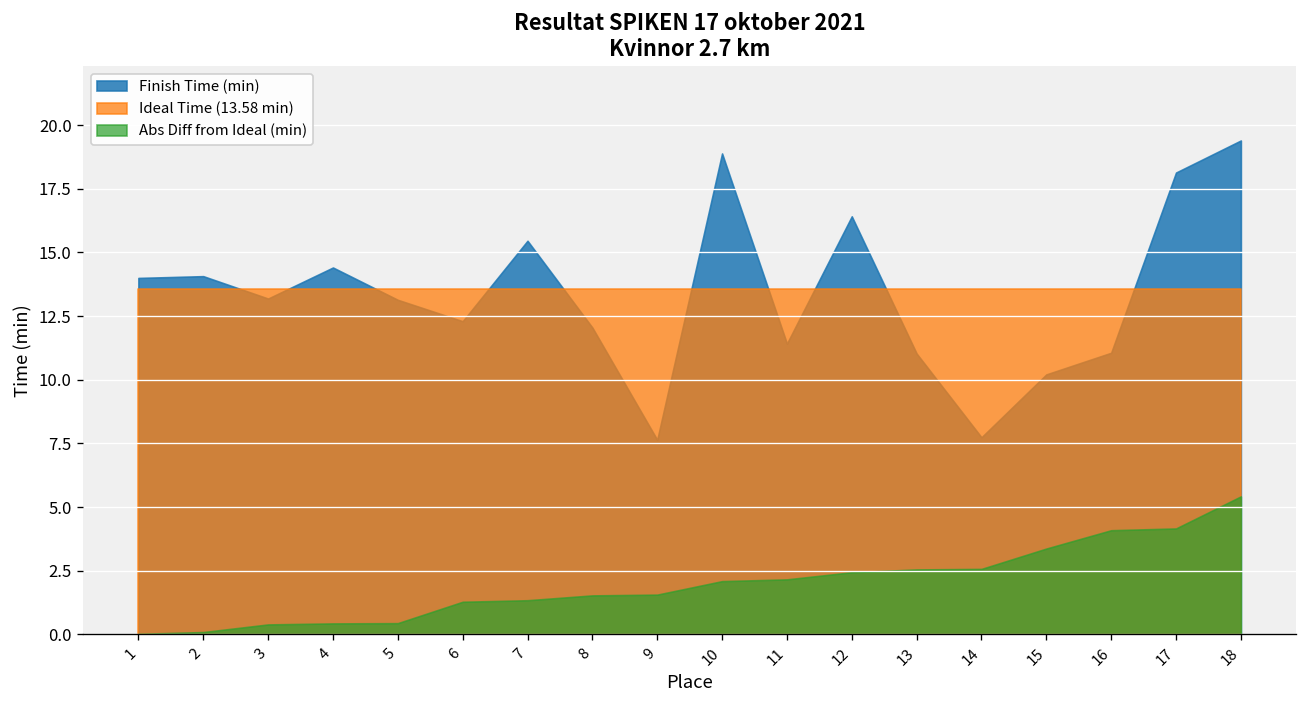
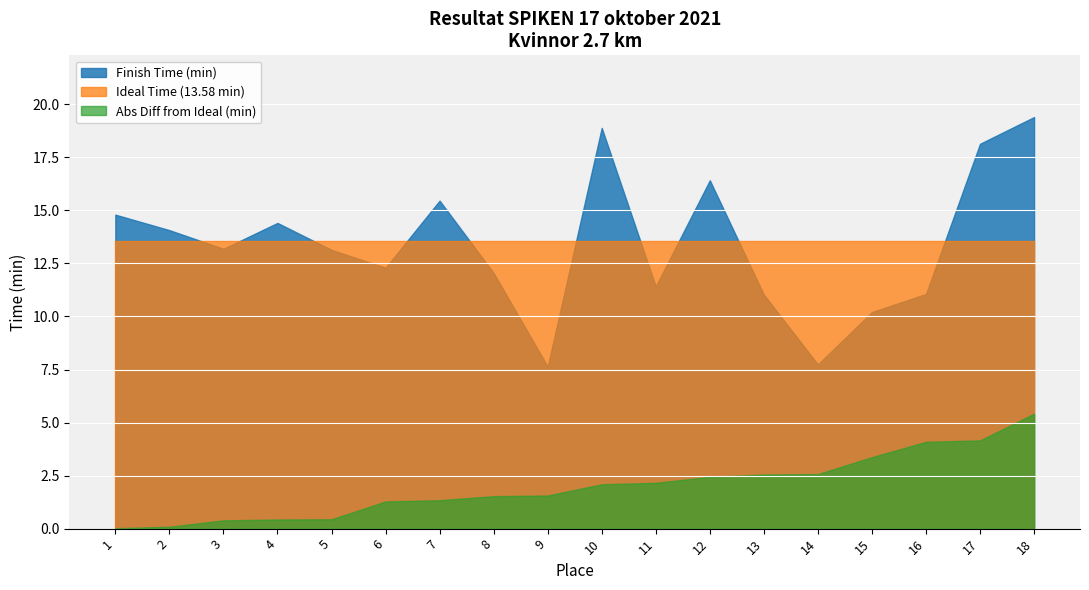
Finish Time (min), 1: 14.0 -> 14.8
